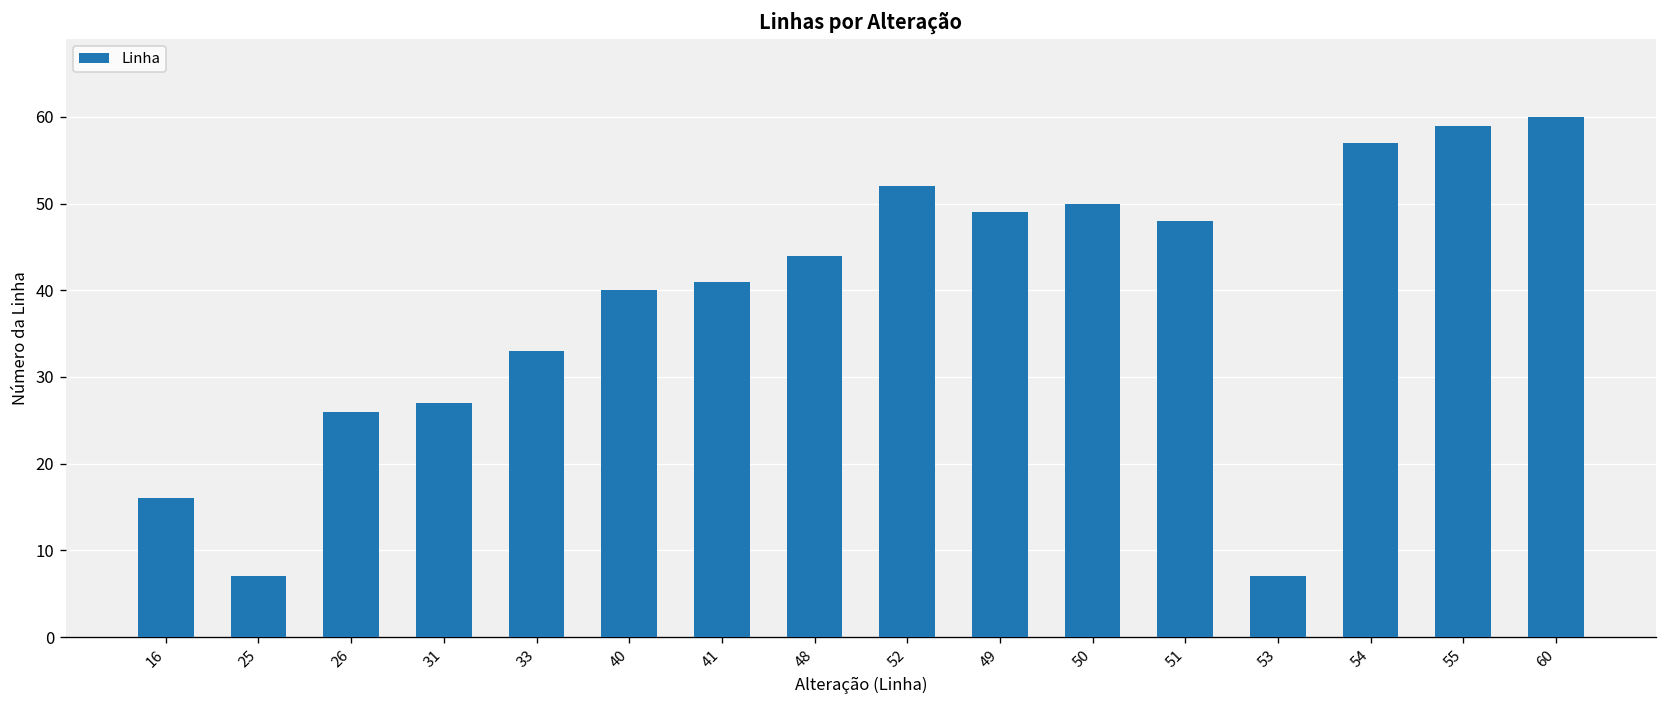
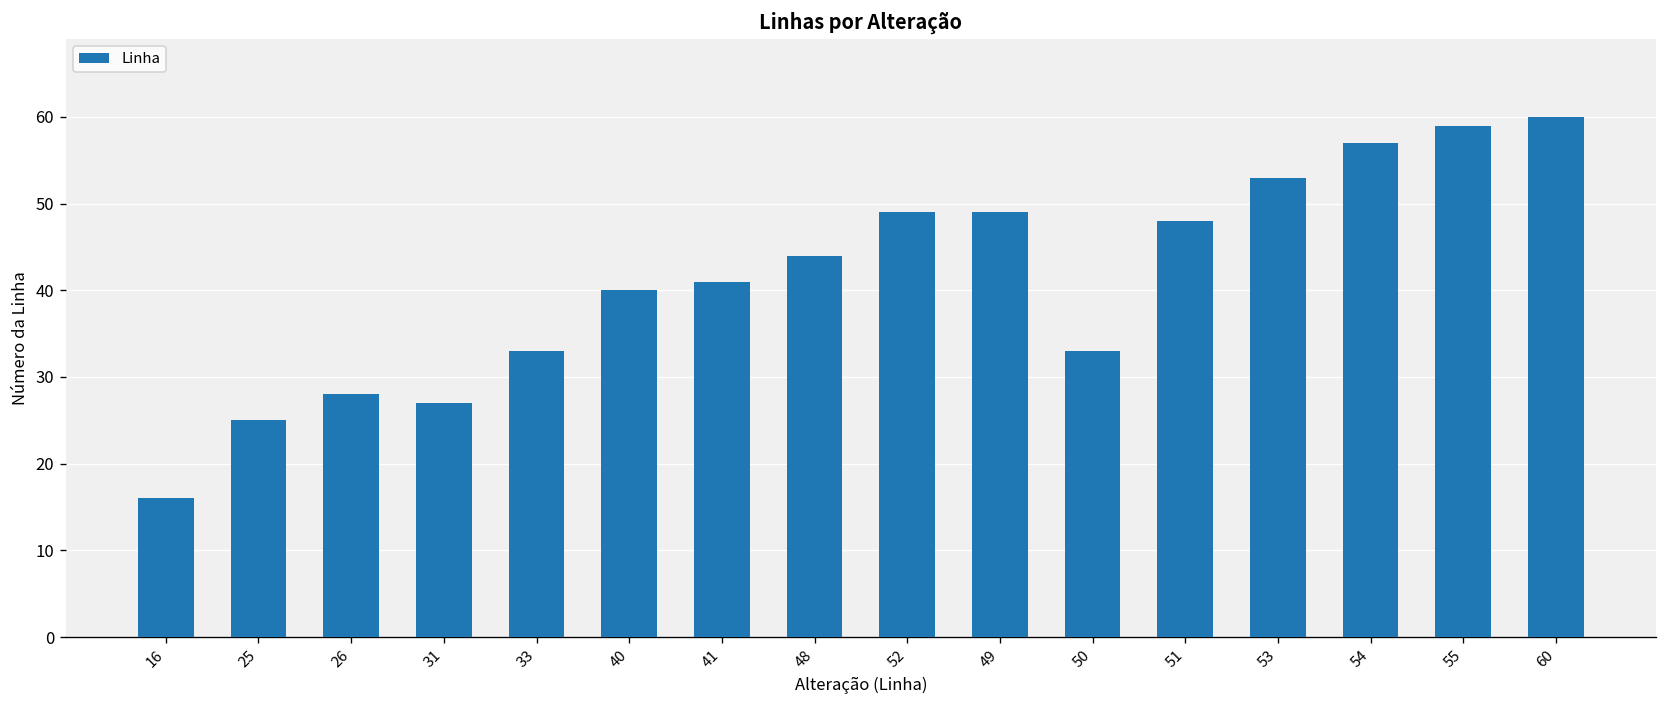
25: 7 -> 25
26: 26 -> 28
52: 52 -> 49
50: 50 -> 33
53: 7 -> 53
